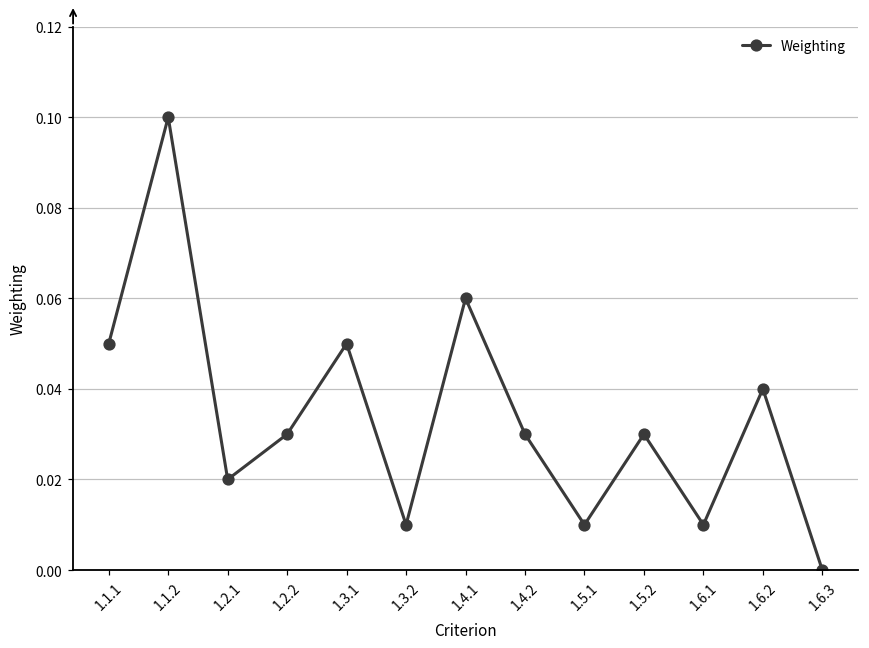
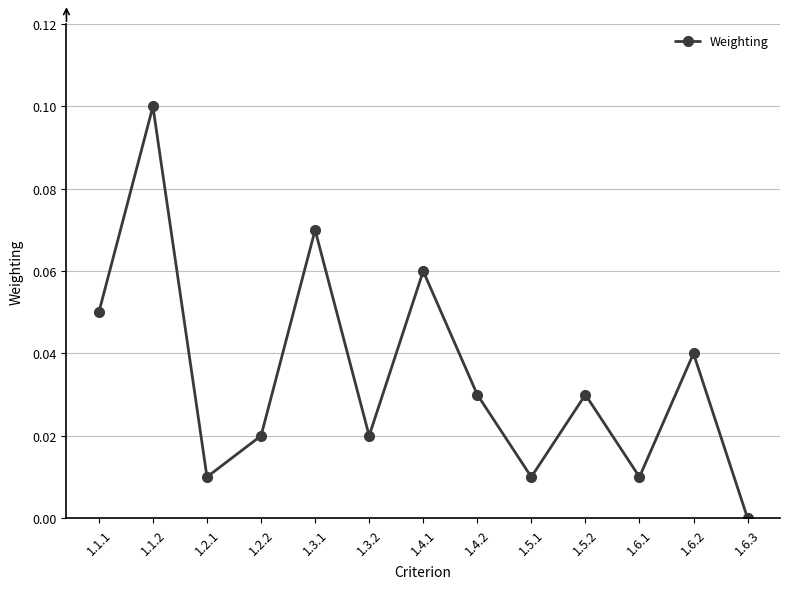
1.2.1: 0.02 -> 0.01
1.2.2: 0.03 -> 0.02
1.3.1: 0.05 -> 0.07
1.3.2: 0.01 -> 0.02
